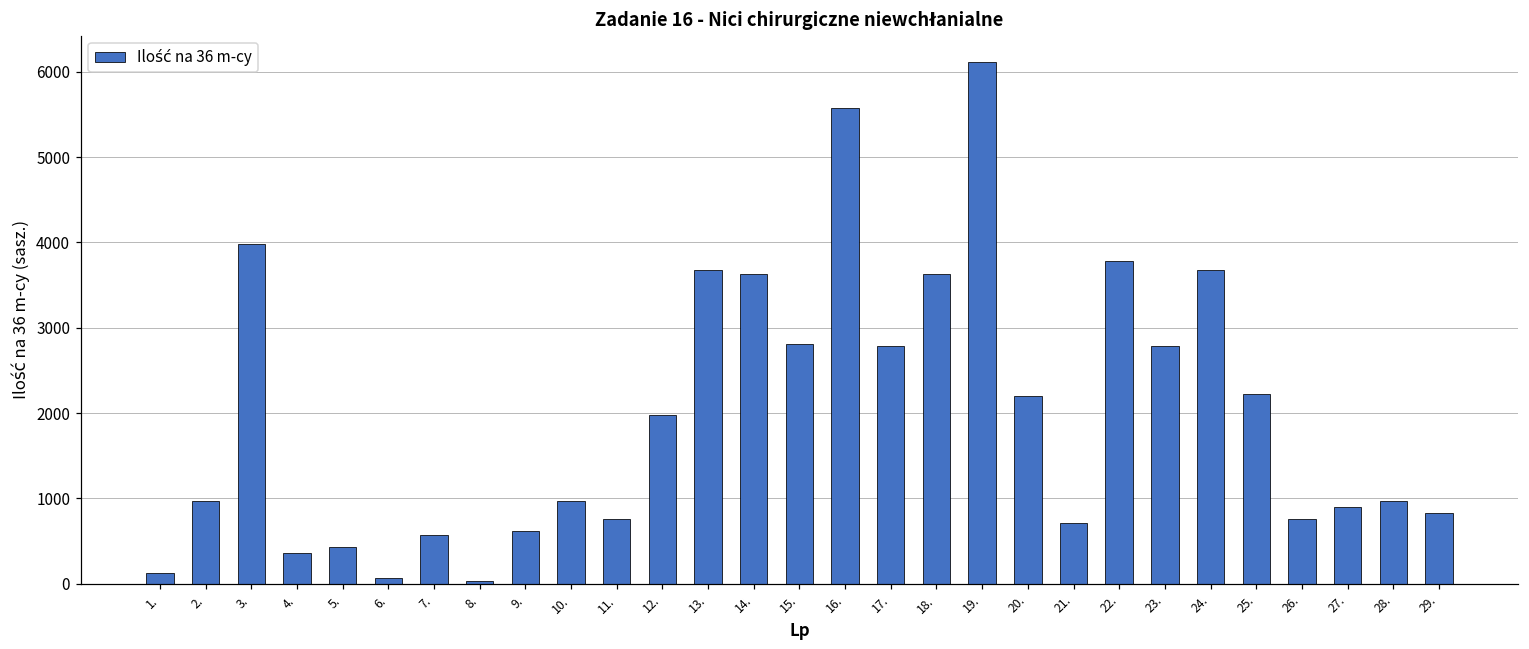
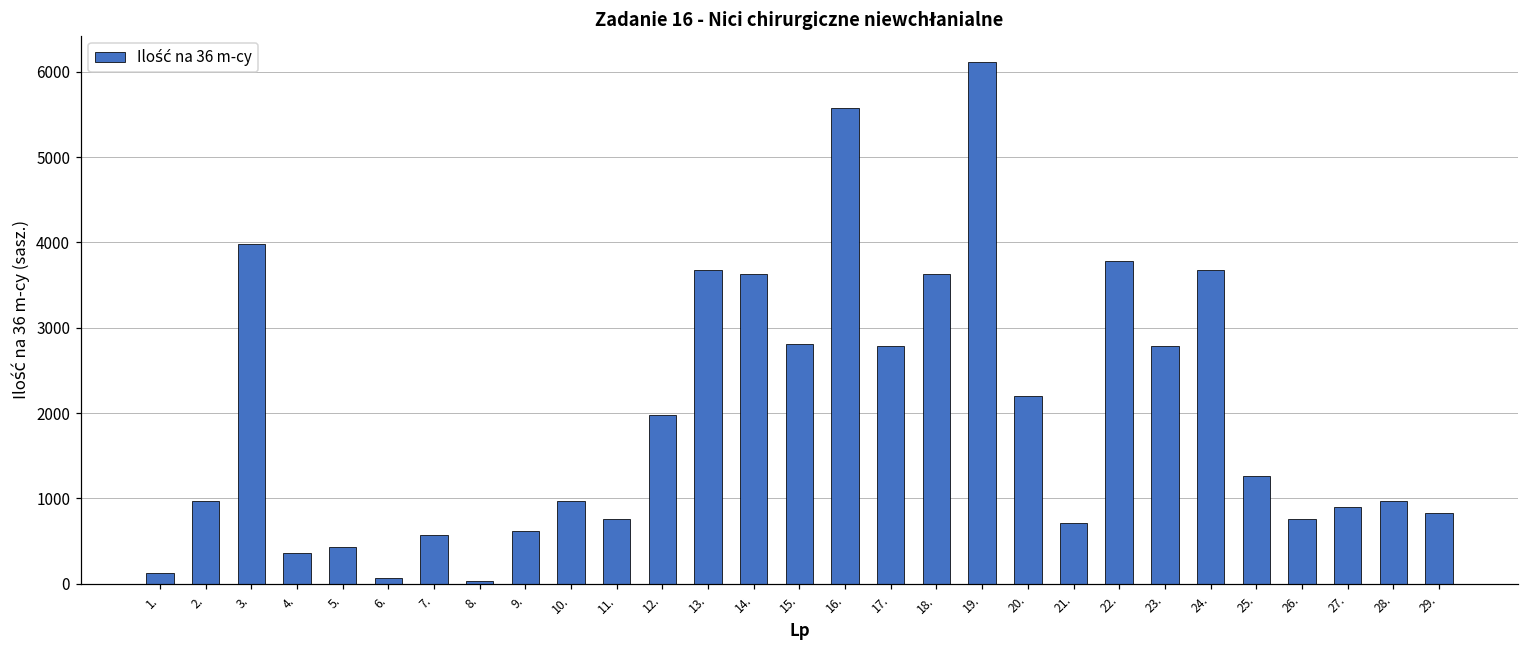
25.: 2200 -> 1300
